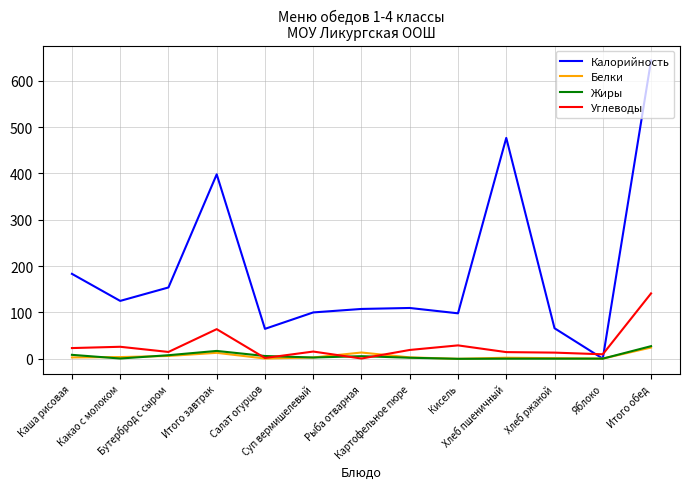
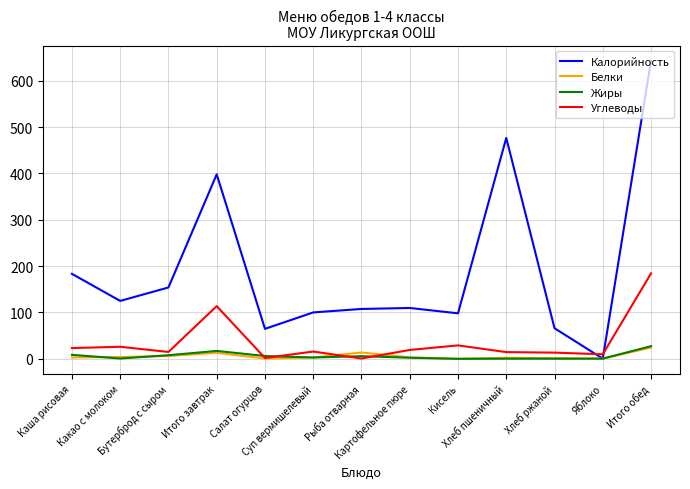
Углеводы, Итого завтрак: 60 -> 110
Углеводы, Итого обед: 140 -> 180
